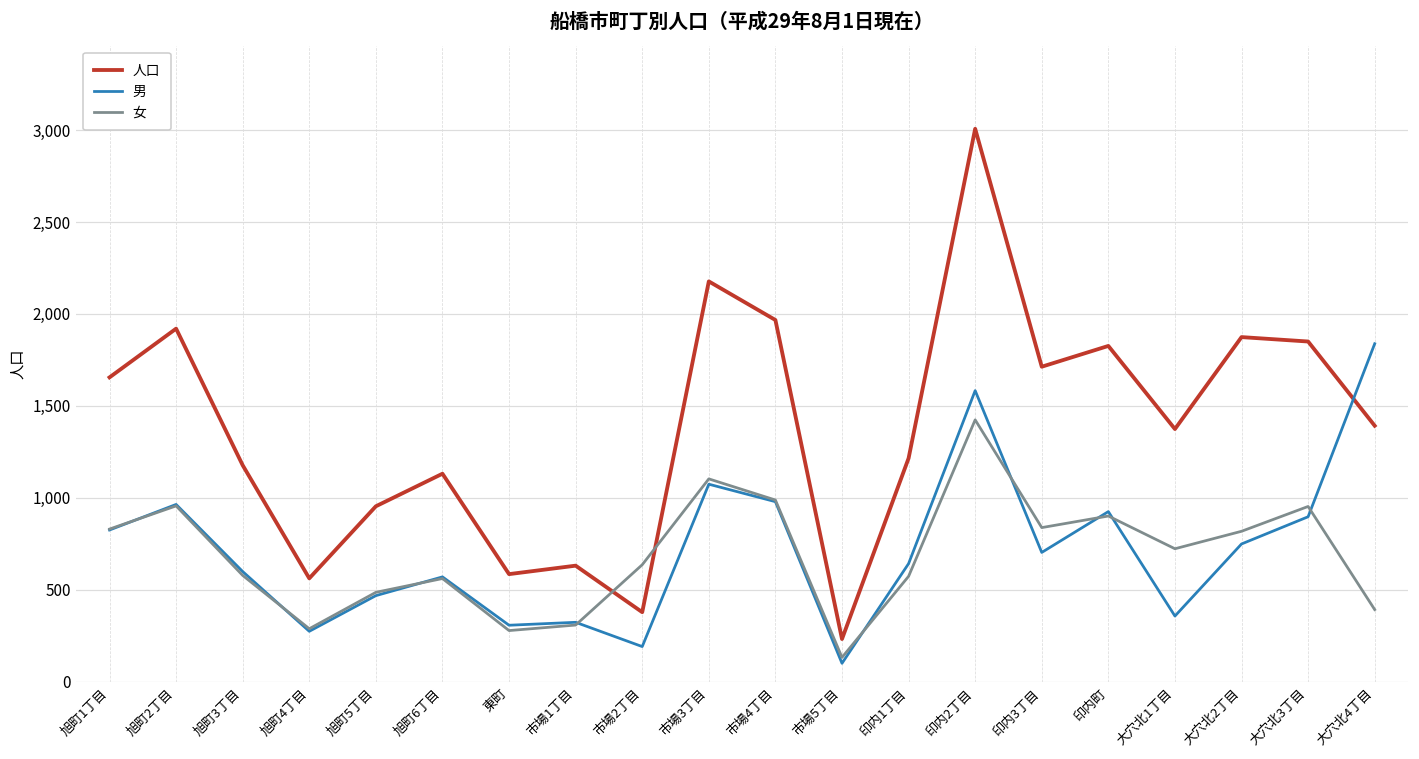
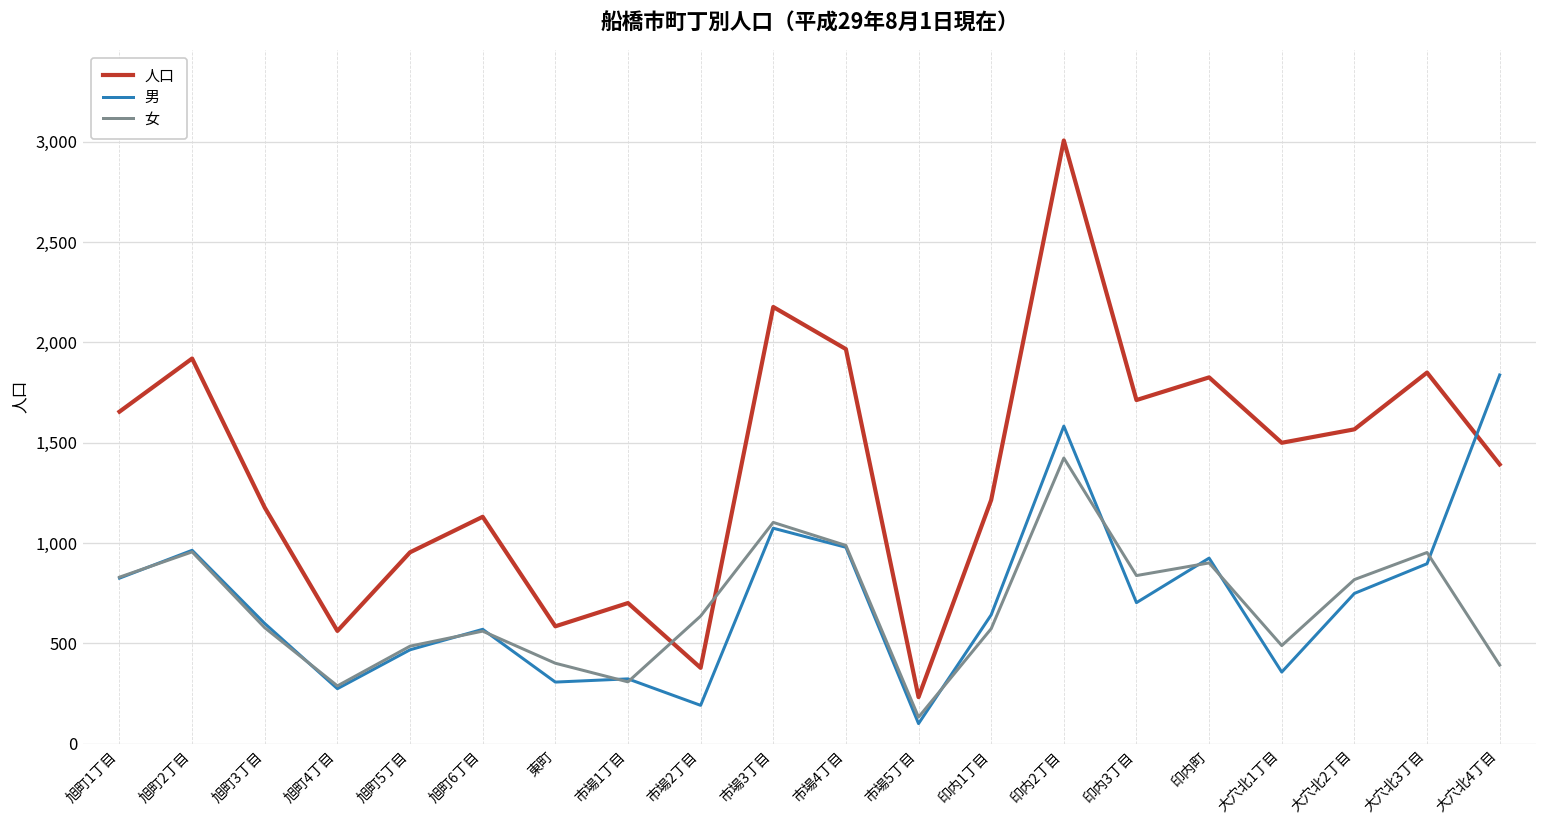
女, 東町: 280 -> 400
人口, 市場1丁目: 630 -> 700
人口, 大穴北1丁目: 1,370 -> 1,500
女, 大穴北1丁目: 720 -> 490
人口, 大穴北2丁目: 1,870 -> 1,570
